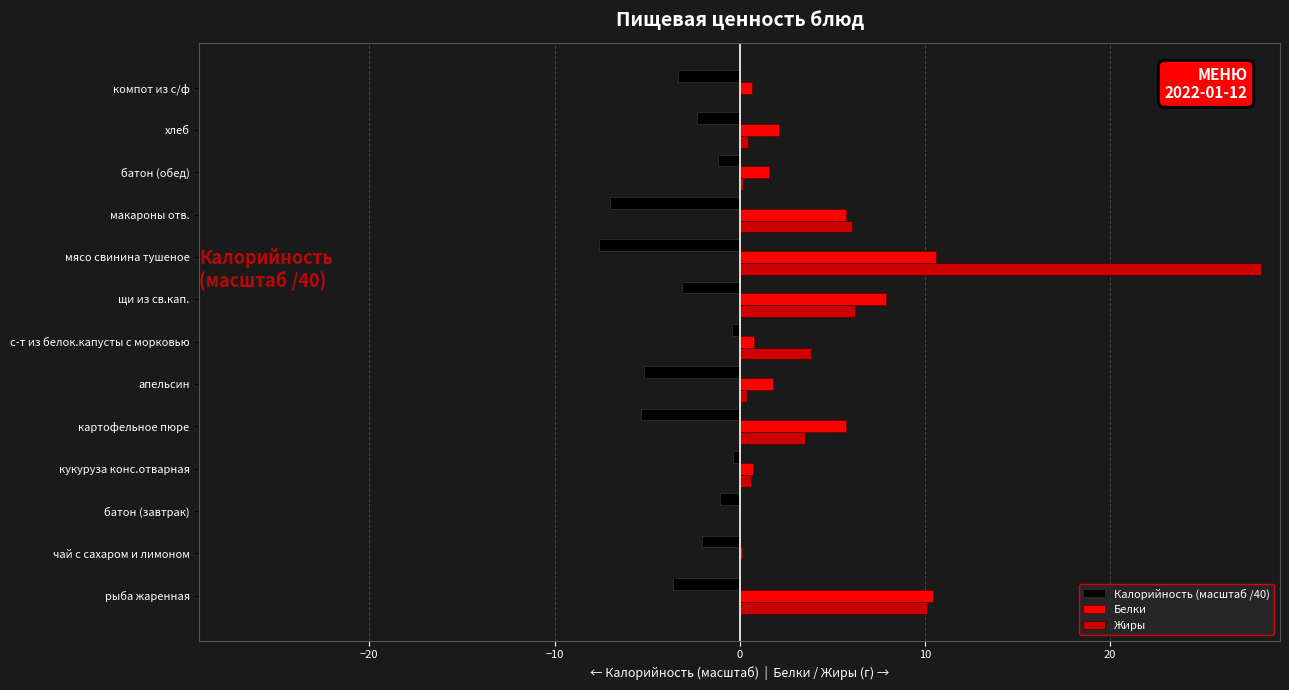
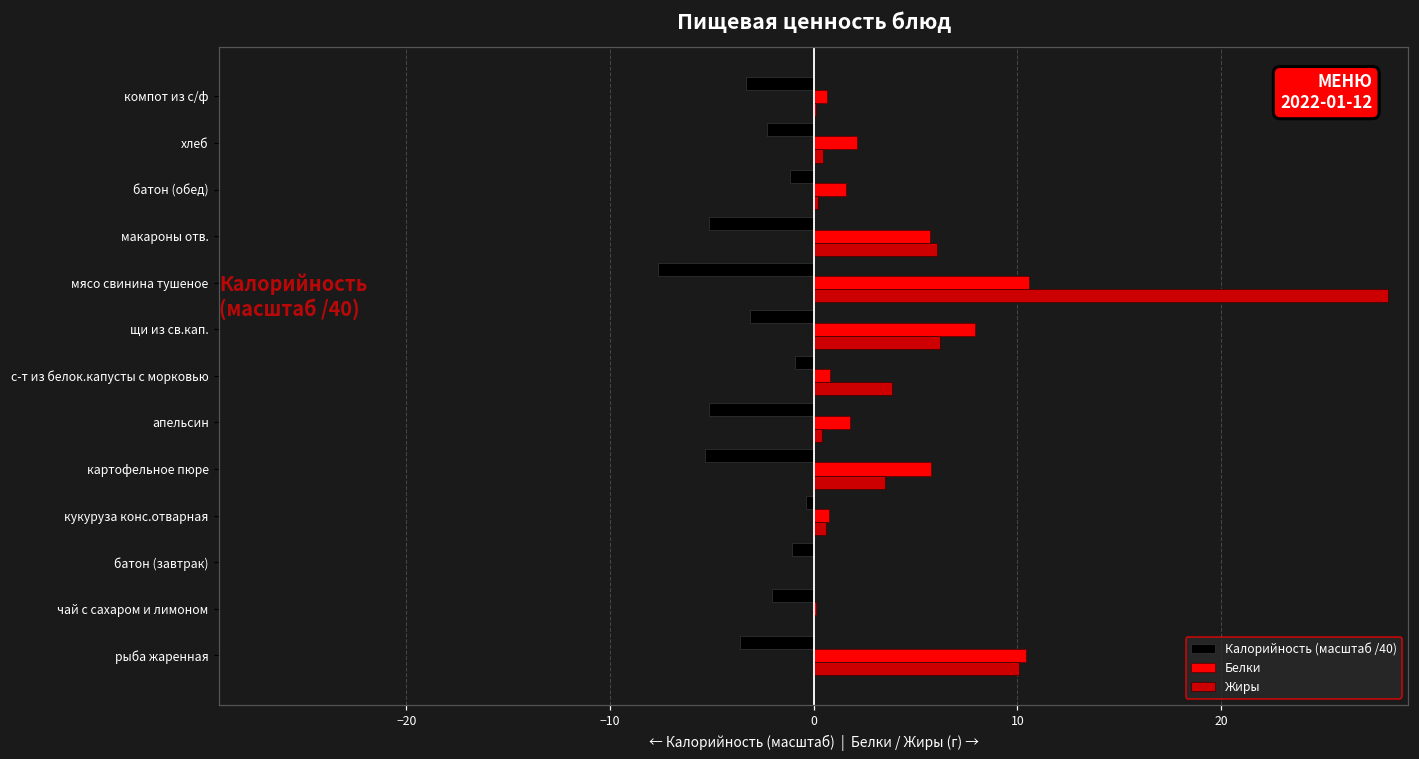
Калорийность (масштаб /40), макароны отв.: -7.0 -> -5.1
Калорийность (масштаб /40), с-т из белок.капусты с морковью: -0.4 -> -0.9
